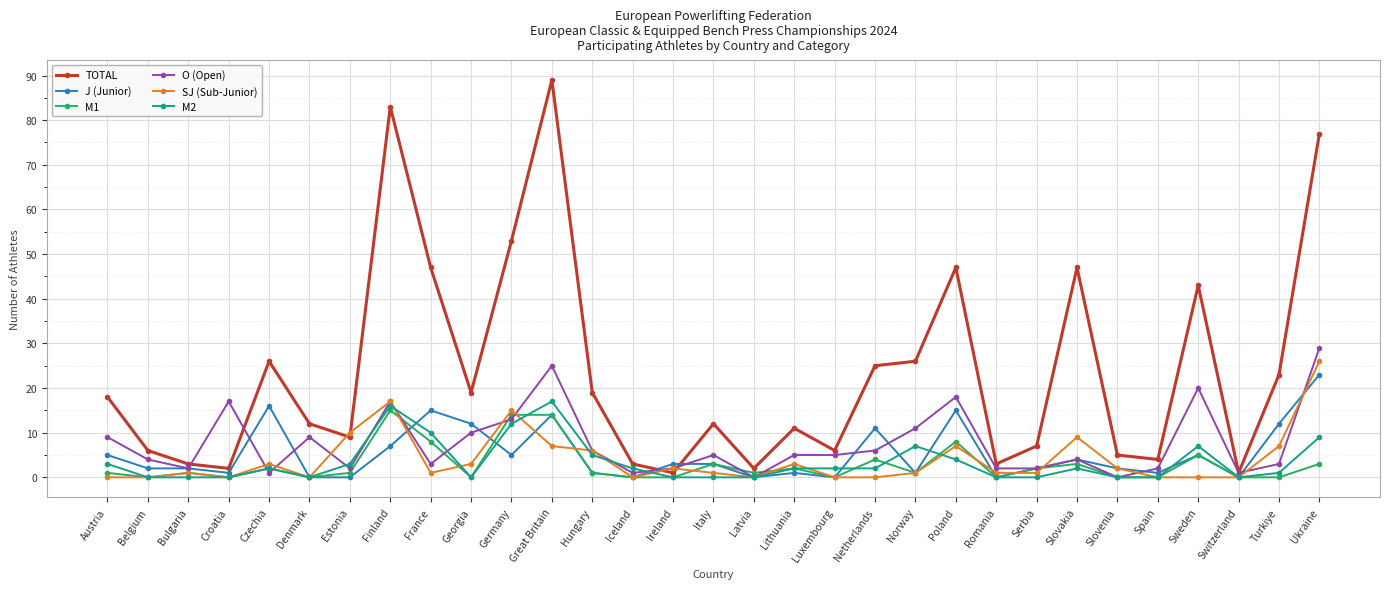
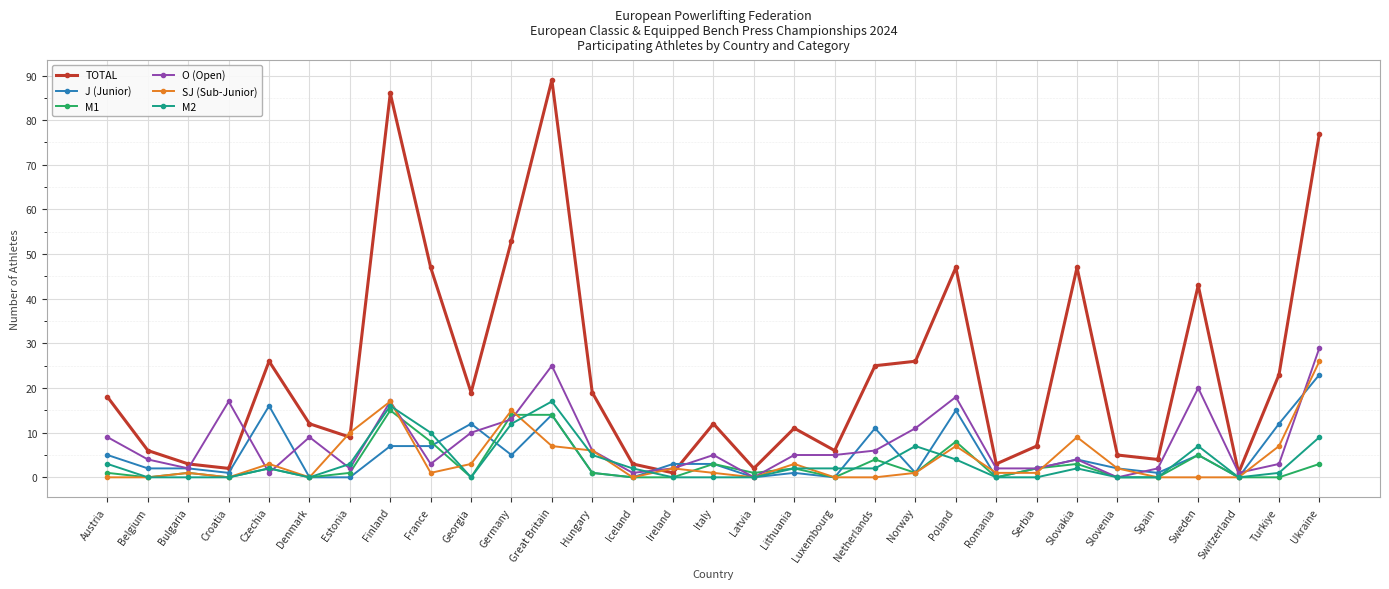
TOTAL, Finland: 83 -> 86
J (Junior), France: 15 -> 7
